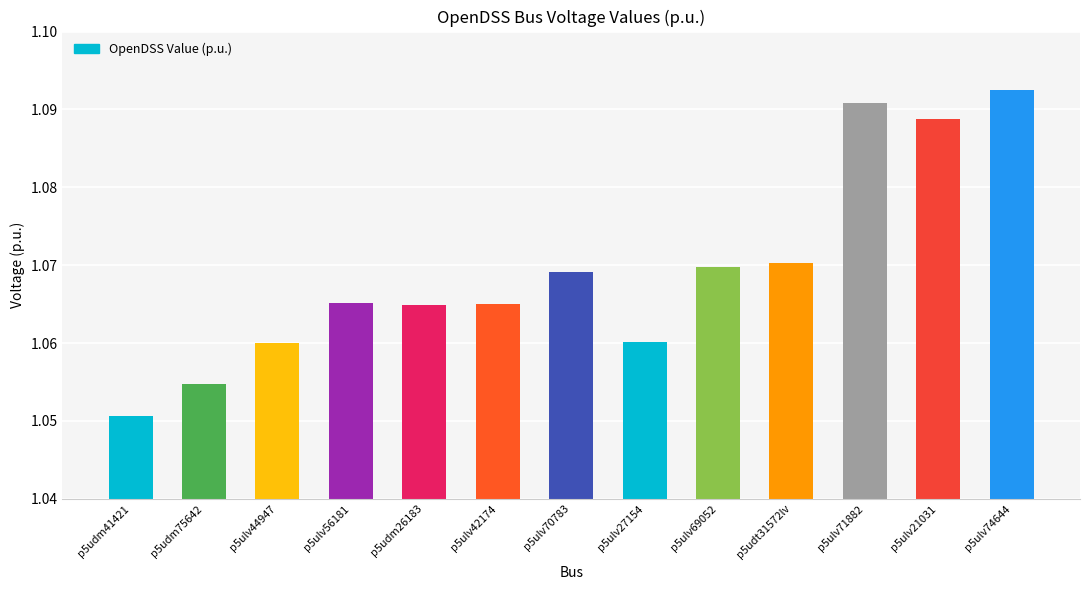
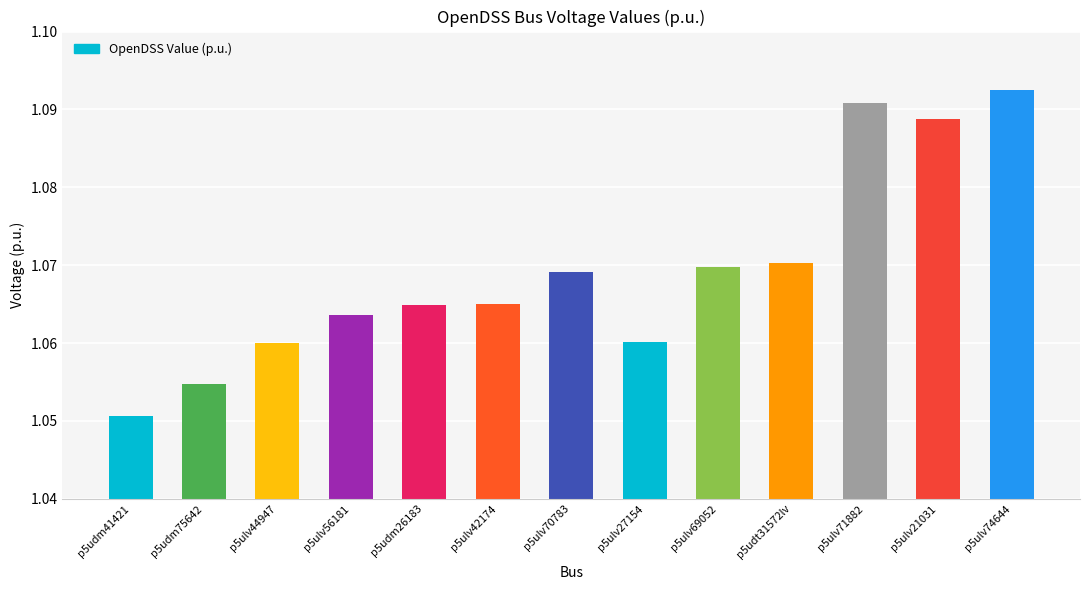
p5ulv56181: 1.065 -> 1.064
